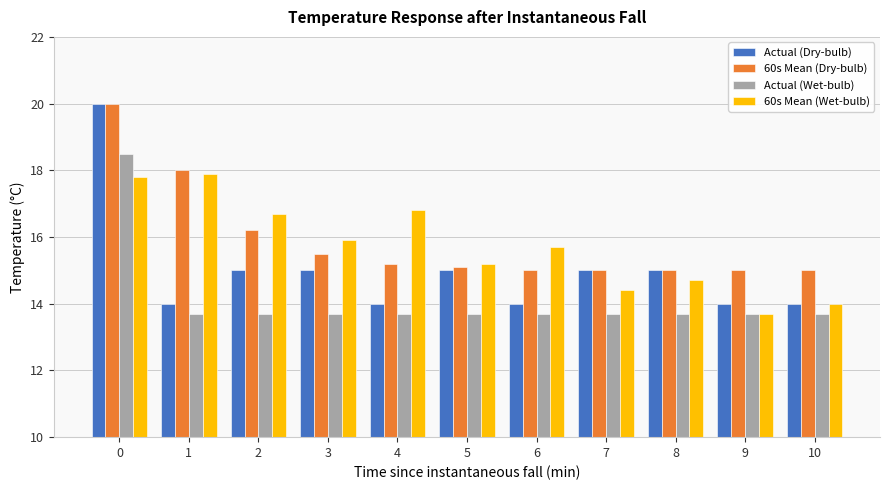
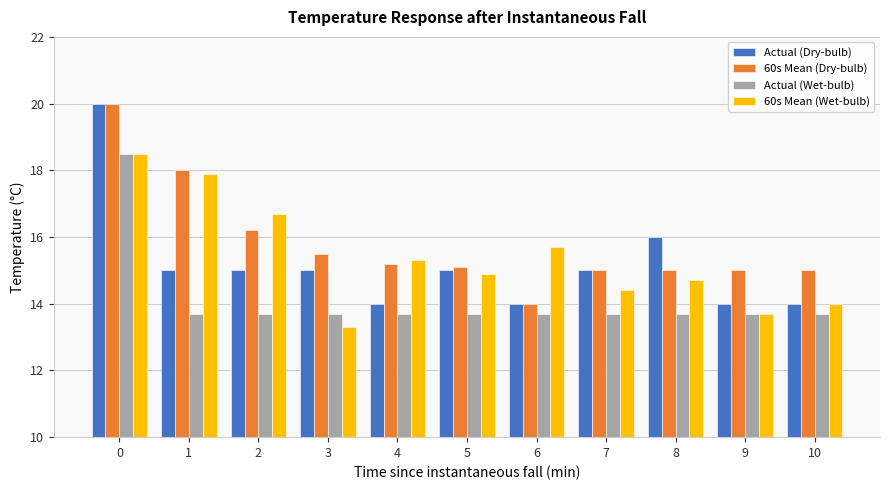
60s Mean (Wet-bulb), 0: 17.8 -> 18.5
Actual (Dry-bulb), 1: 14 -> 15
60s Mean (Wet-bulb), 3: 15.9 -> 13.3
60s Mean (Wet-bulb), 4: 16.8 -> 15.3
60s Mean (Wet-bulb), 5: 15.2 -> 14.9
60s Mean (Dry-bulb), 6: 15 -> 14
Actual (Dry-bulb), 8: 15 -> 16
